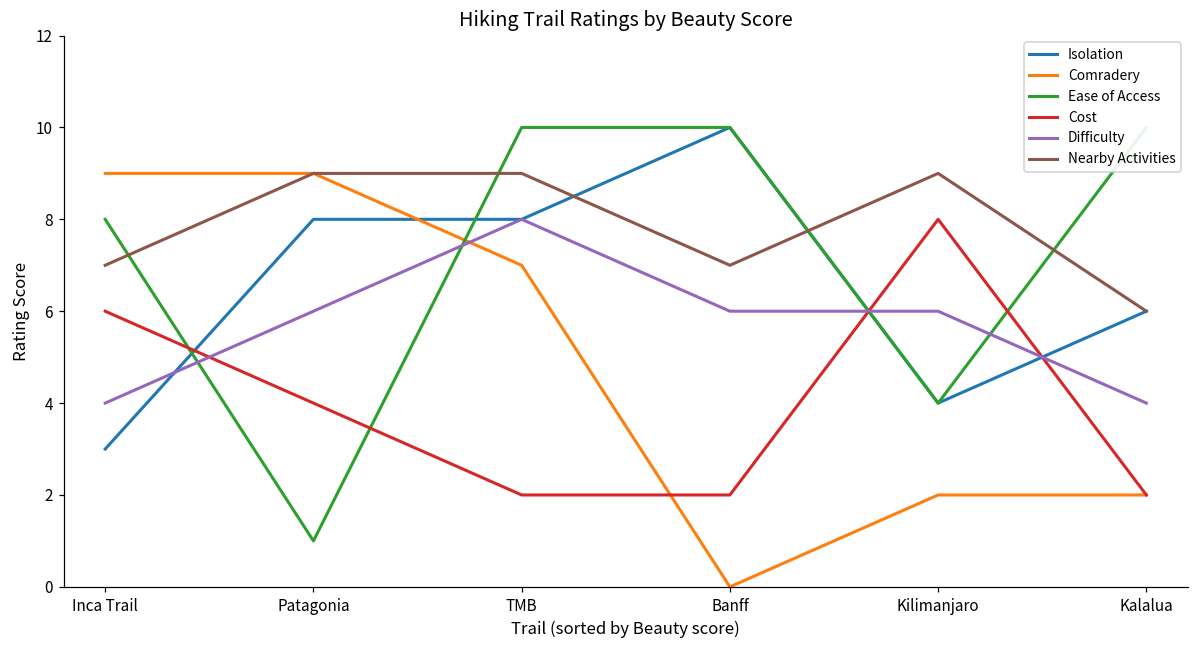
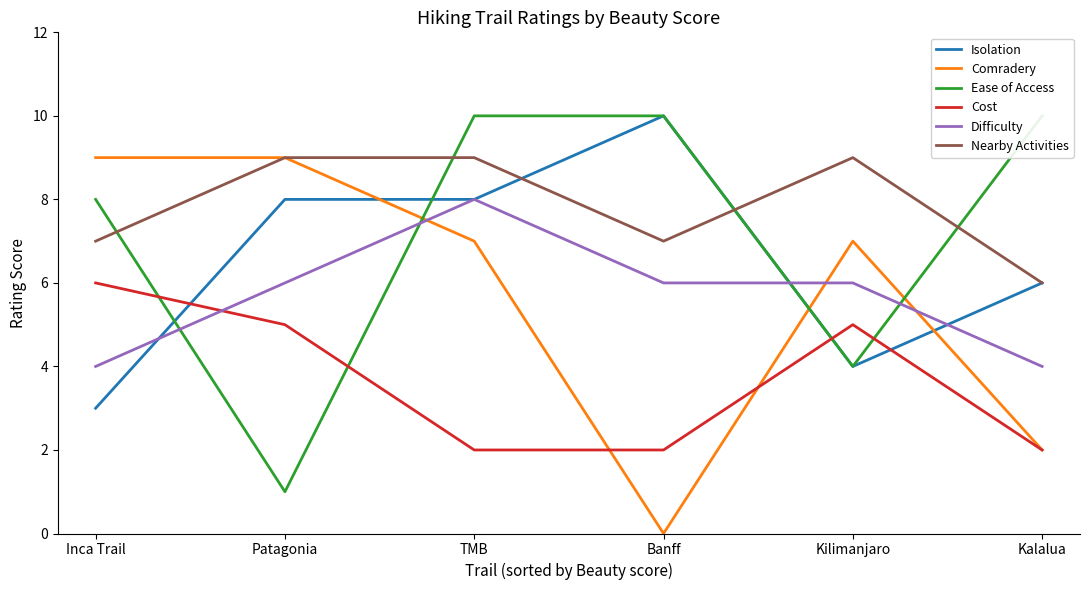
Cost, Patagonia: 4 -> 5
Comradery, Kilimanjaro: 2 -> 7
Cost, Kilimanjaro: 8 -> 5
